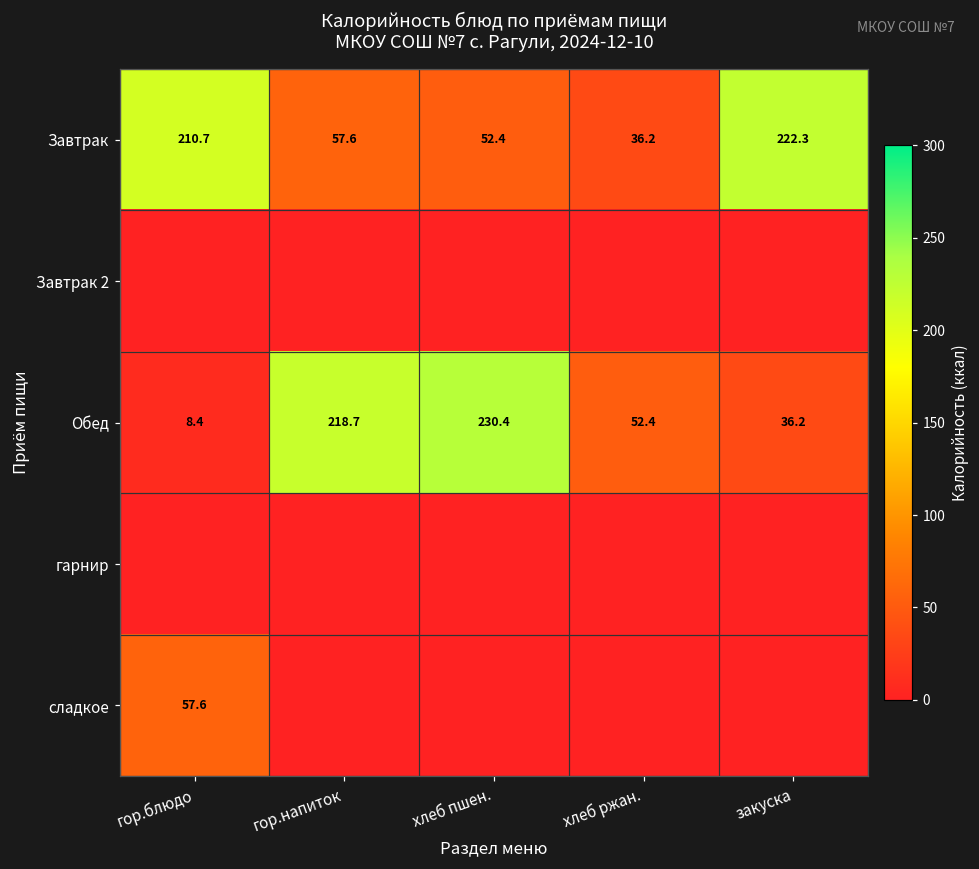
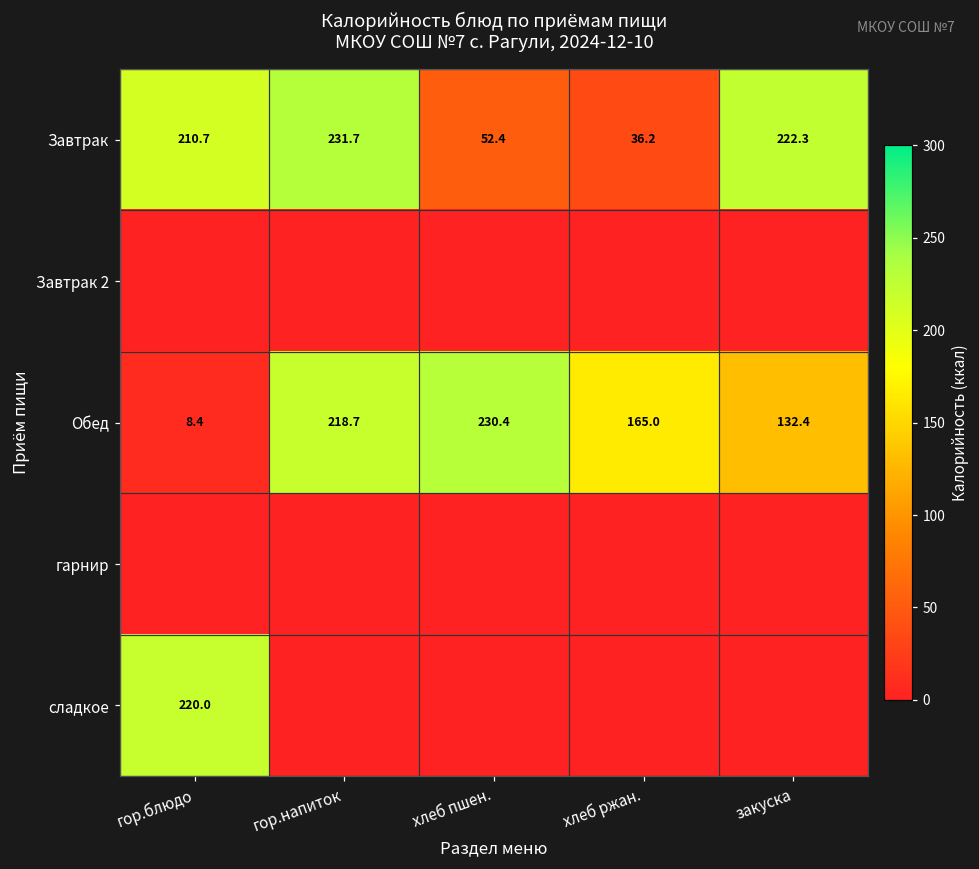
Завтрак, гор.напиток: 57.6 -> 231.7
Обед, хлеб ржан.: 52.4 -> 165.0
Обед, закуска: 36.2 -> 132.4
сладкое, гор.блюдо: 57.6 -> 220.0
